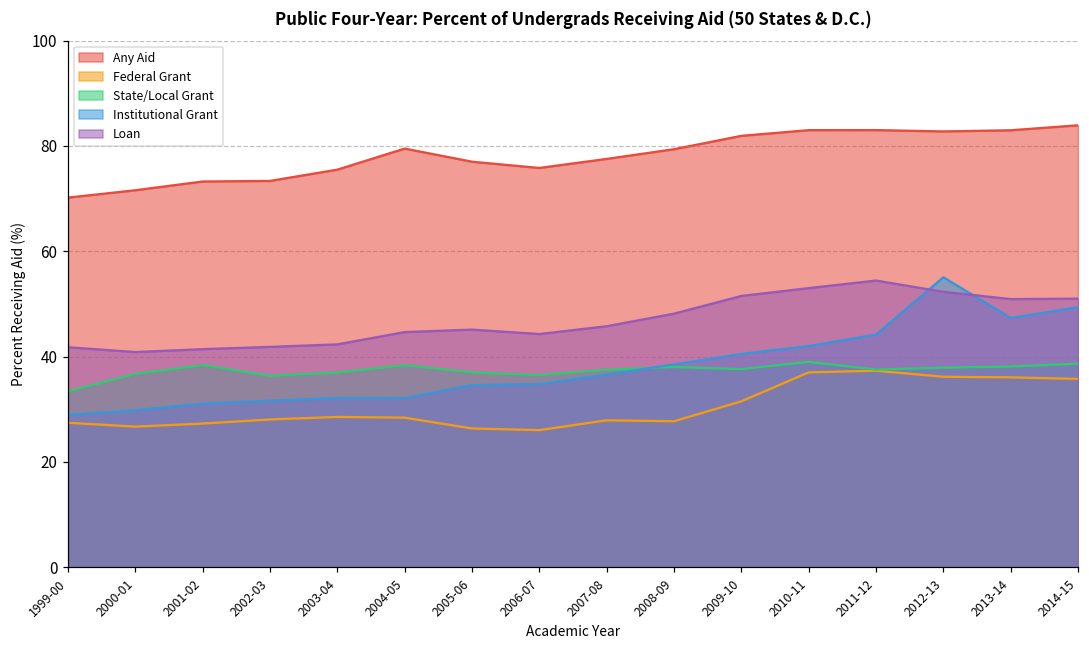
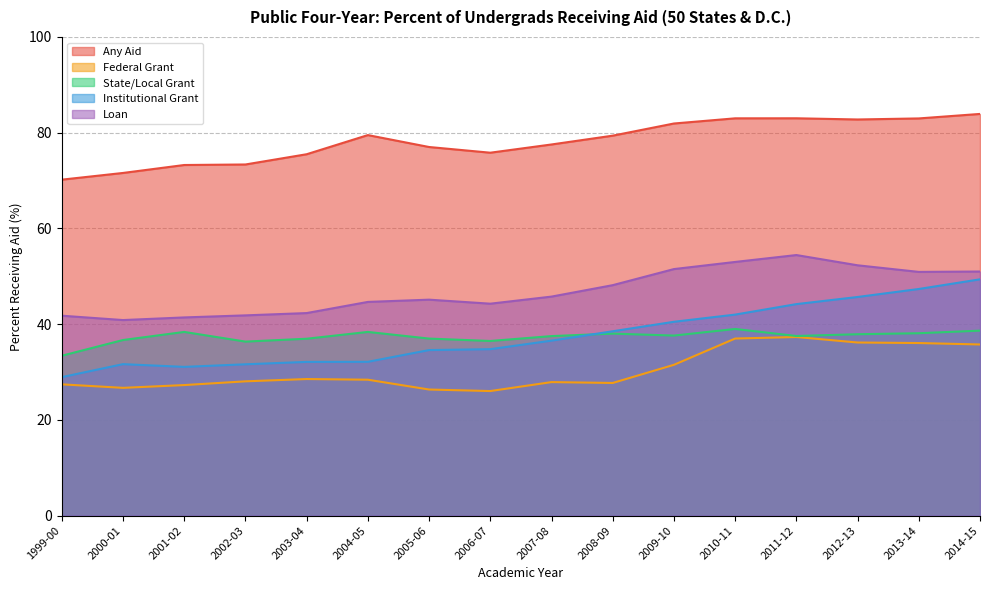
Institutional Grant, 2000-01: 30 -> 32
Institutional Grant, 2012-13: 55 -> 46
